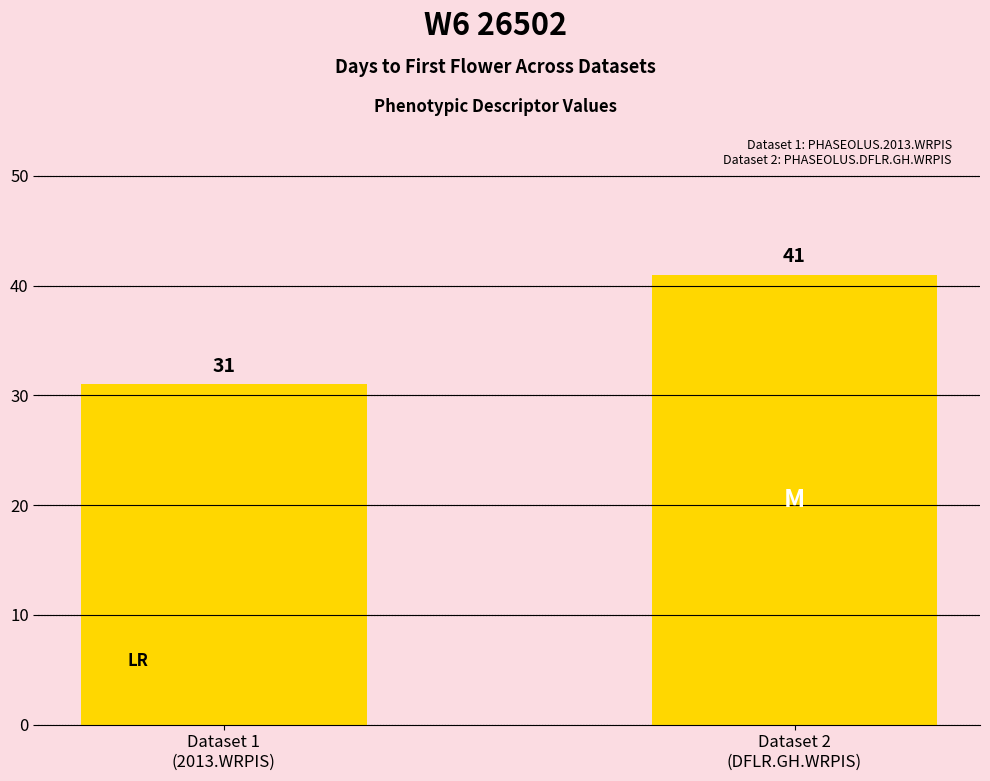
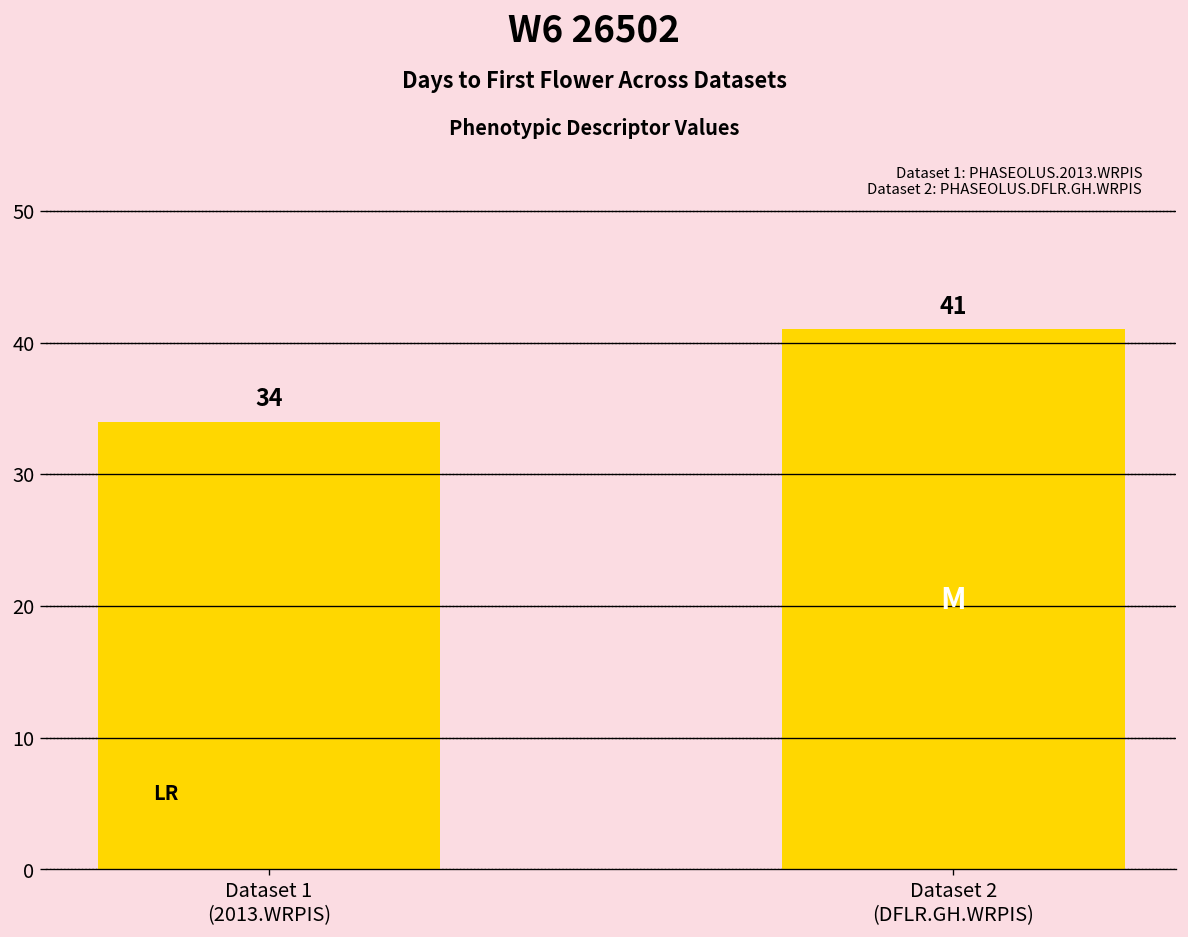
Dataset 1 (2013.WRPIS): 31 -> 34
